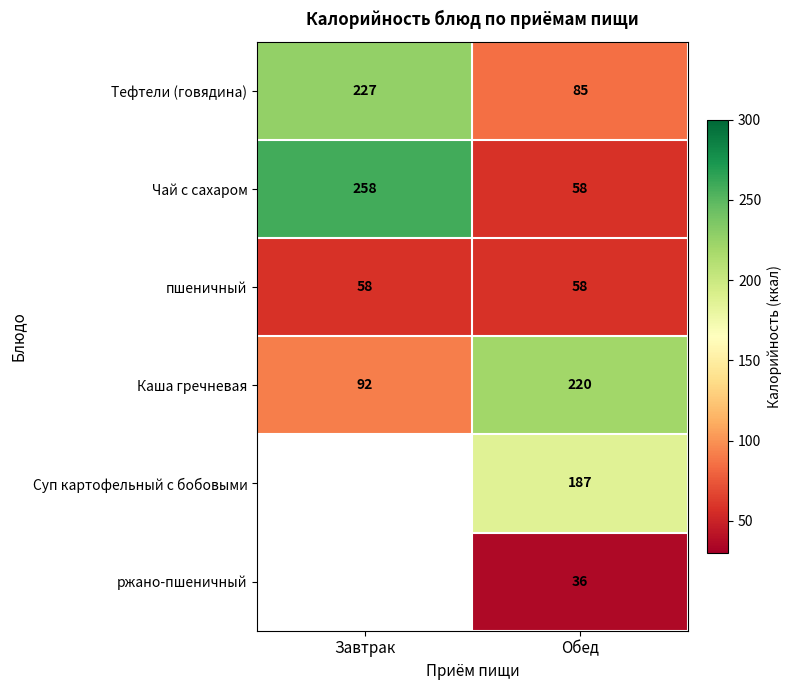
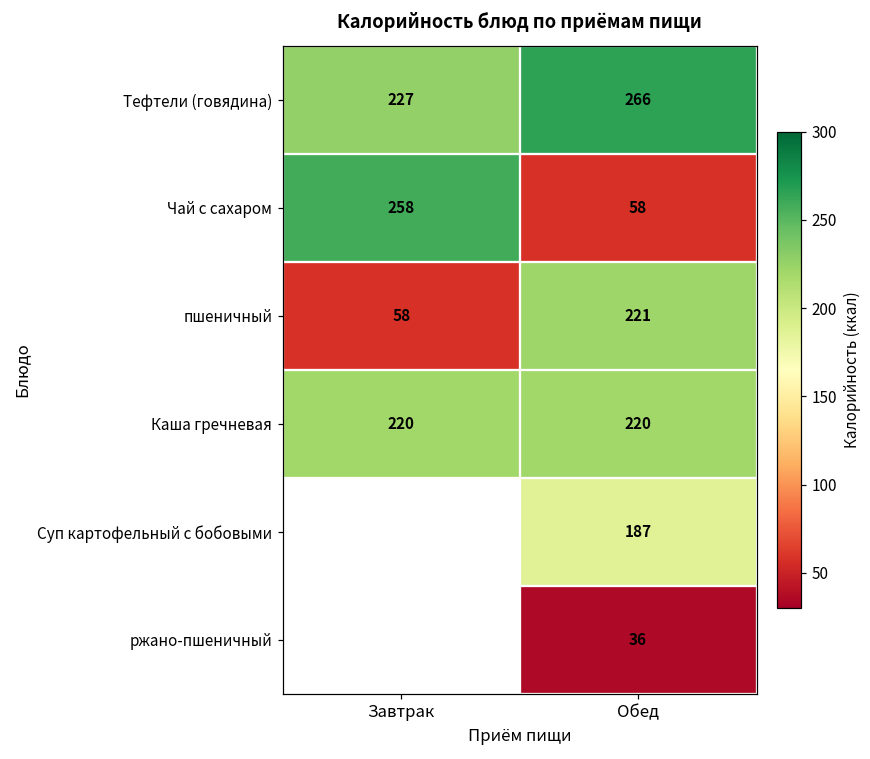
Тефтели (говядина), Обед: 85 -> 266
пшеничный, Обед: 58 -> 221
Каша гречневая, Завтрак: 92 -> 220
